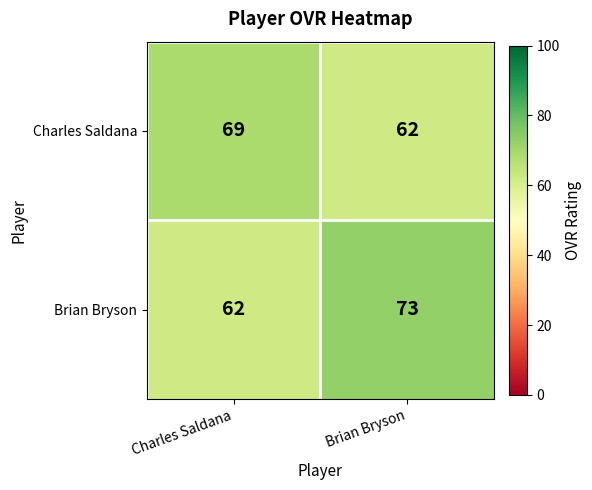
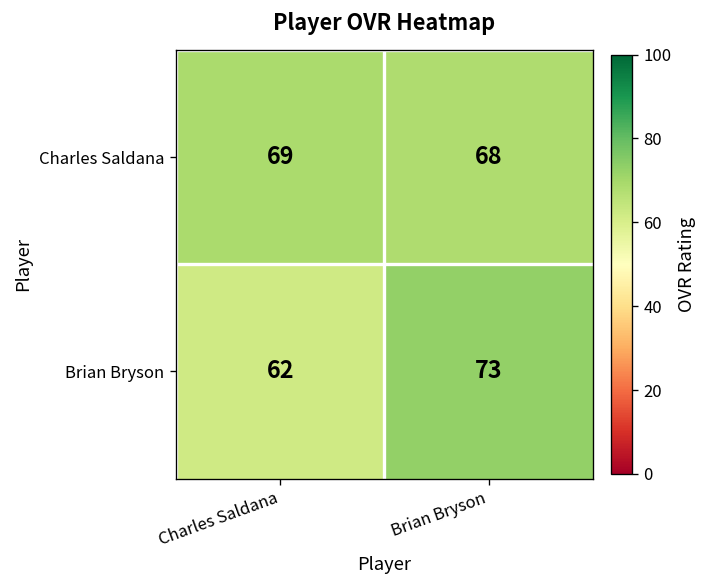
Charles Saldana, Brian Bryson: 62 -> 68
